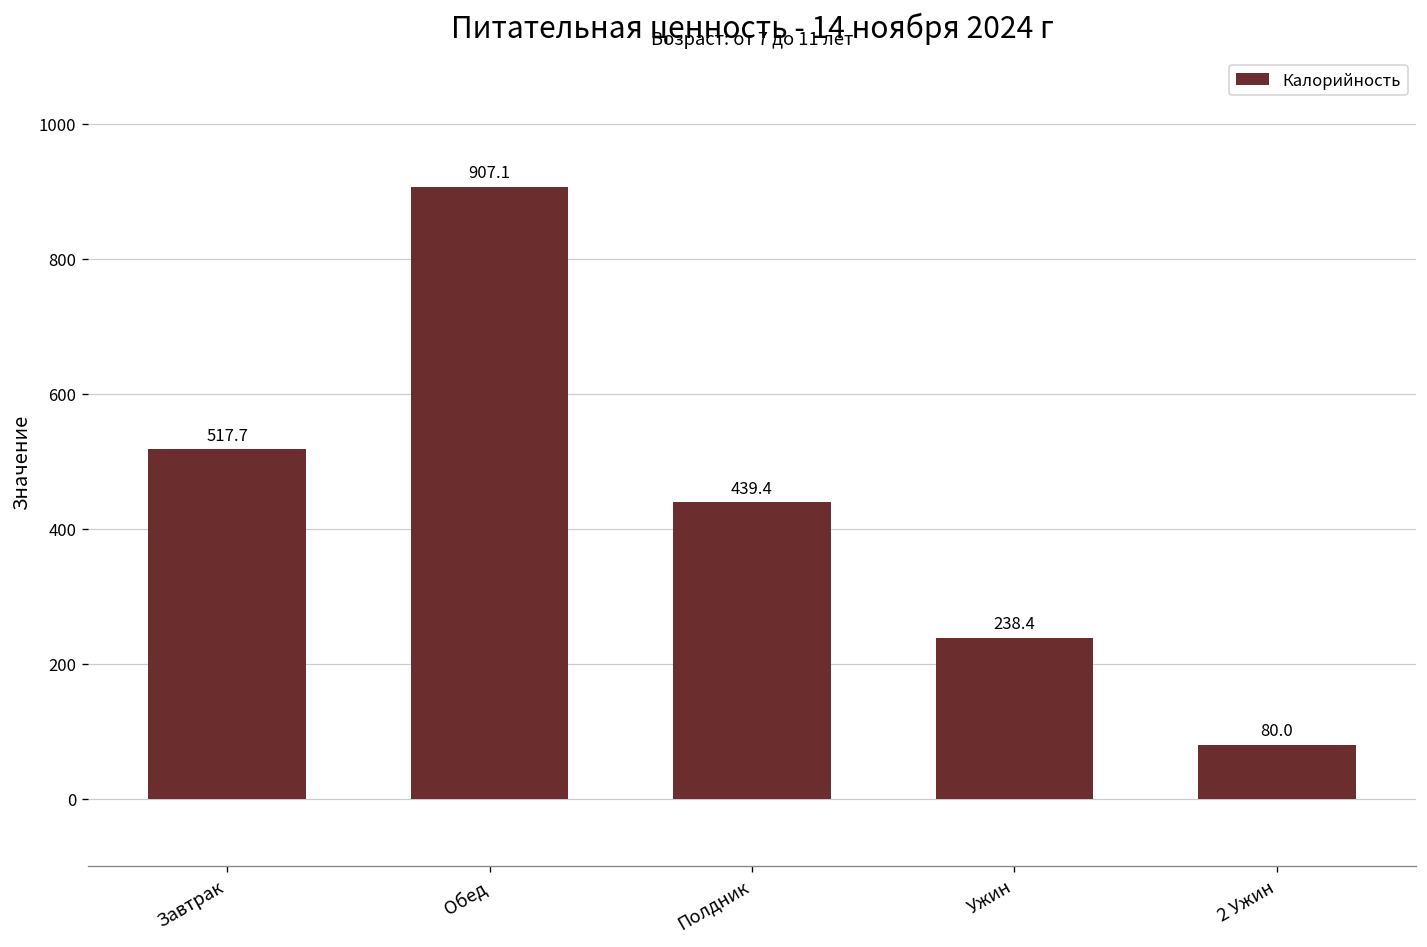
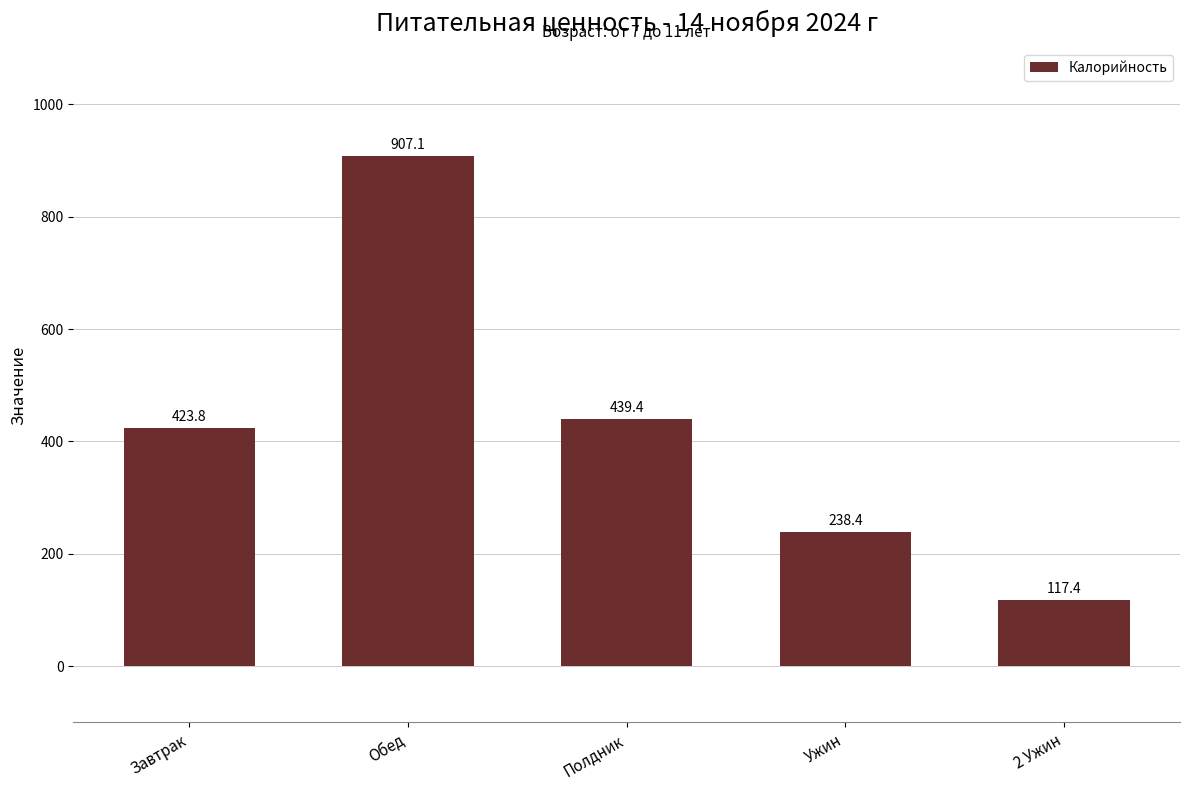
Завтрак: 517.7 -> 423.8
2 Ужин: 80.0 -> 117.4
